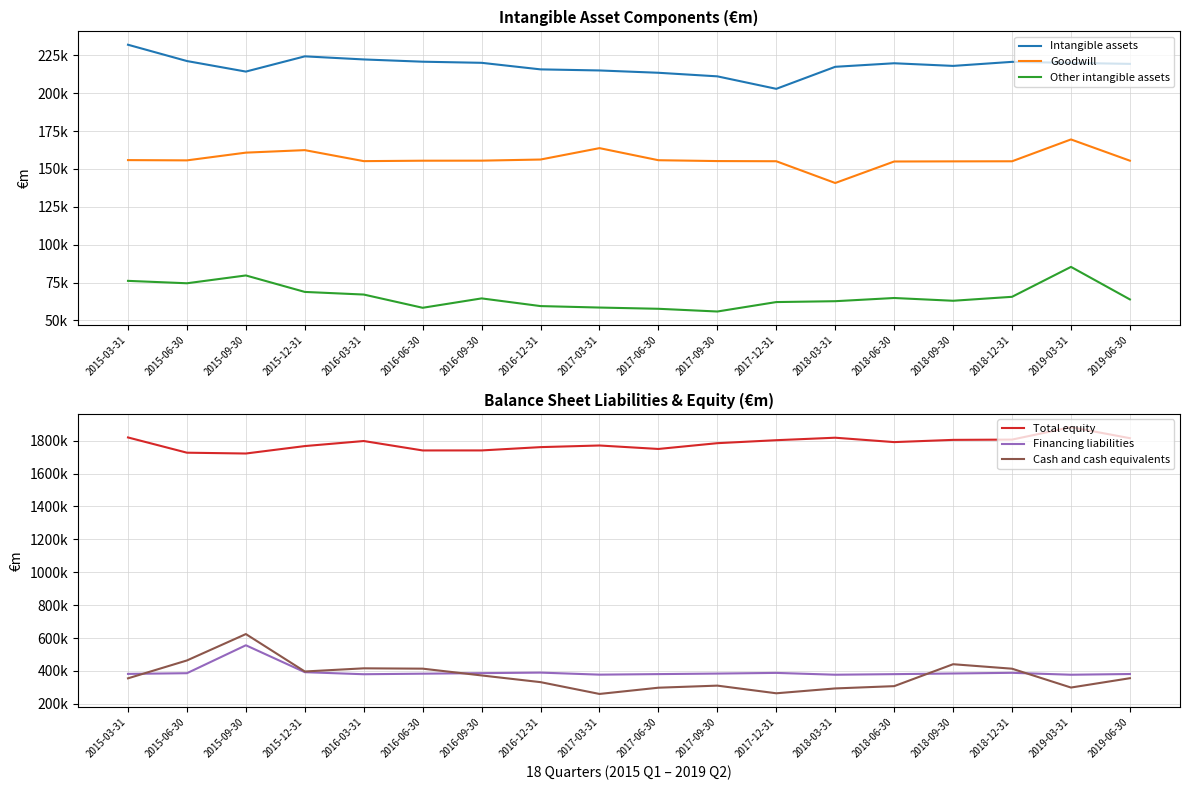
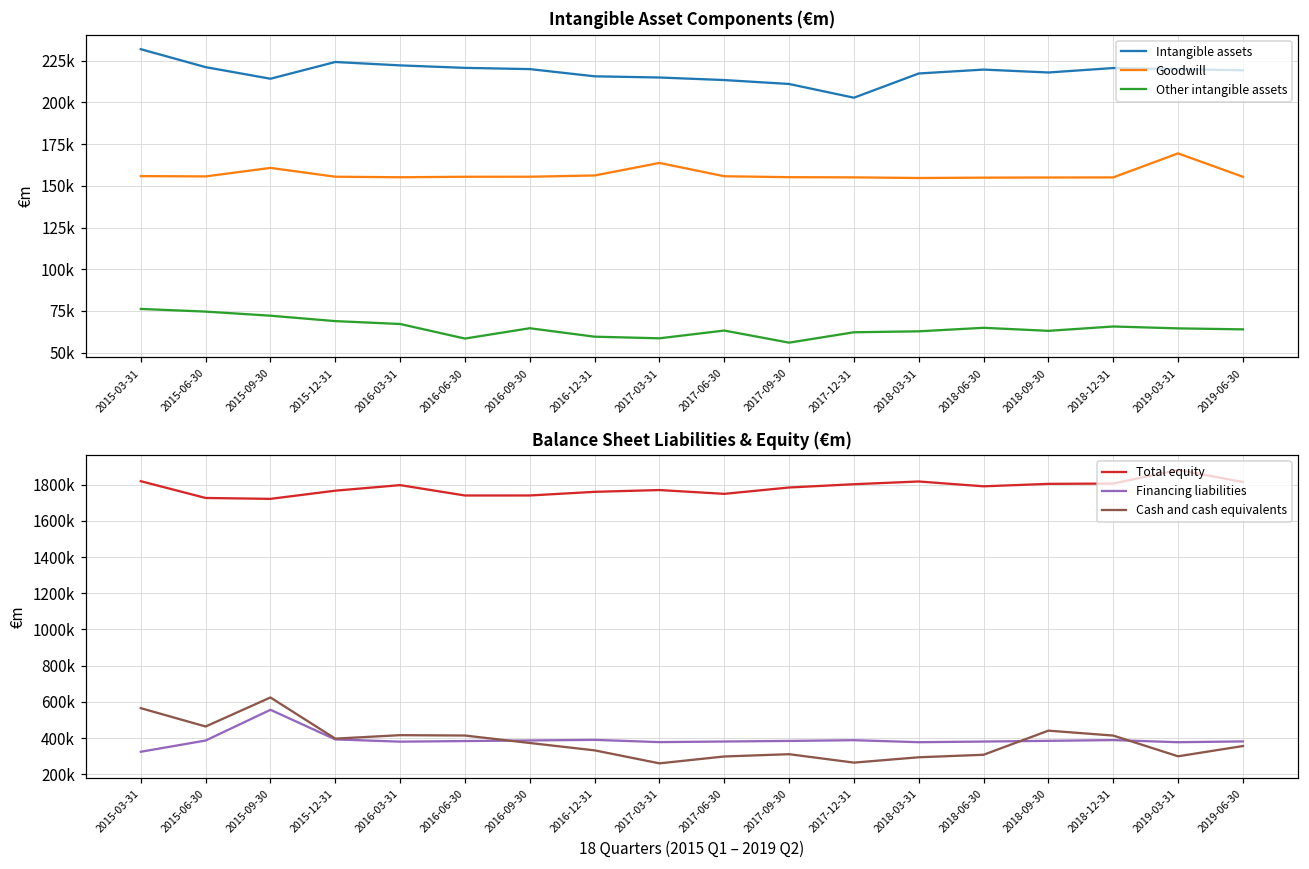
Intangible Asset Components (€m), Other intangible assets, 2015-09-30: 80000 -> 72000
Intangible Asset Components (€m), Goodwill, 2015-12-31: 162000 -> 155000
Intangible Asset Components (€m), Other intangible assets, 2017-06-30: 58000 -> 63000
Intangible Asset Components (€m), Goodwill, 2018-03-31: 141000 -> 155000
Intangible Asset Components (€m), Other intangible assets, 2019-03-31: 85000 -> 64000
Balance Sheet Liabilities & Equity (€m), Financing liabilities, 2015-03-31: 380000 -> 320000
Balance Sheet Liabilities & Equity (€m), Cash and cash equivalents, 2015-03-31: 360000 -> 570000
